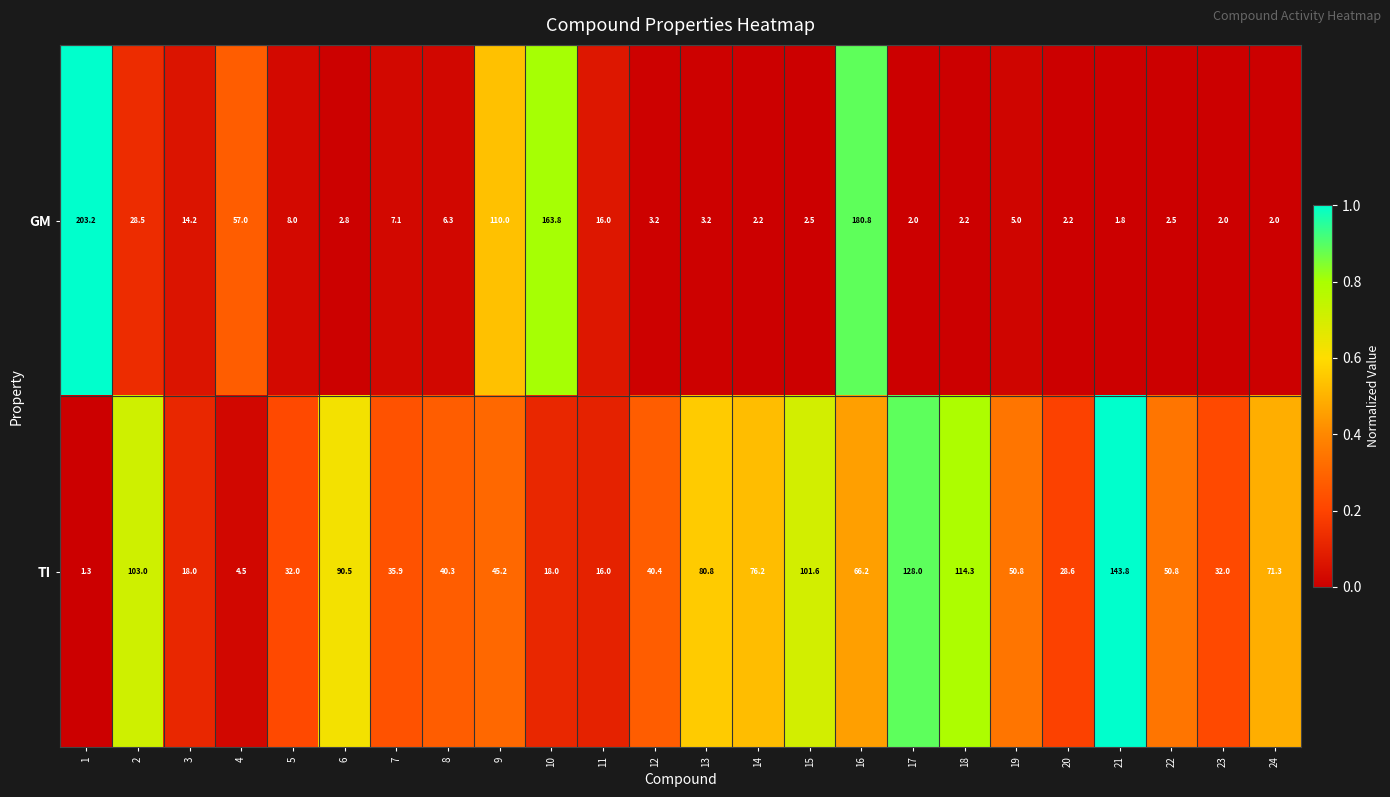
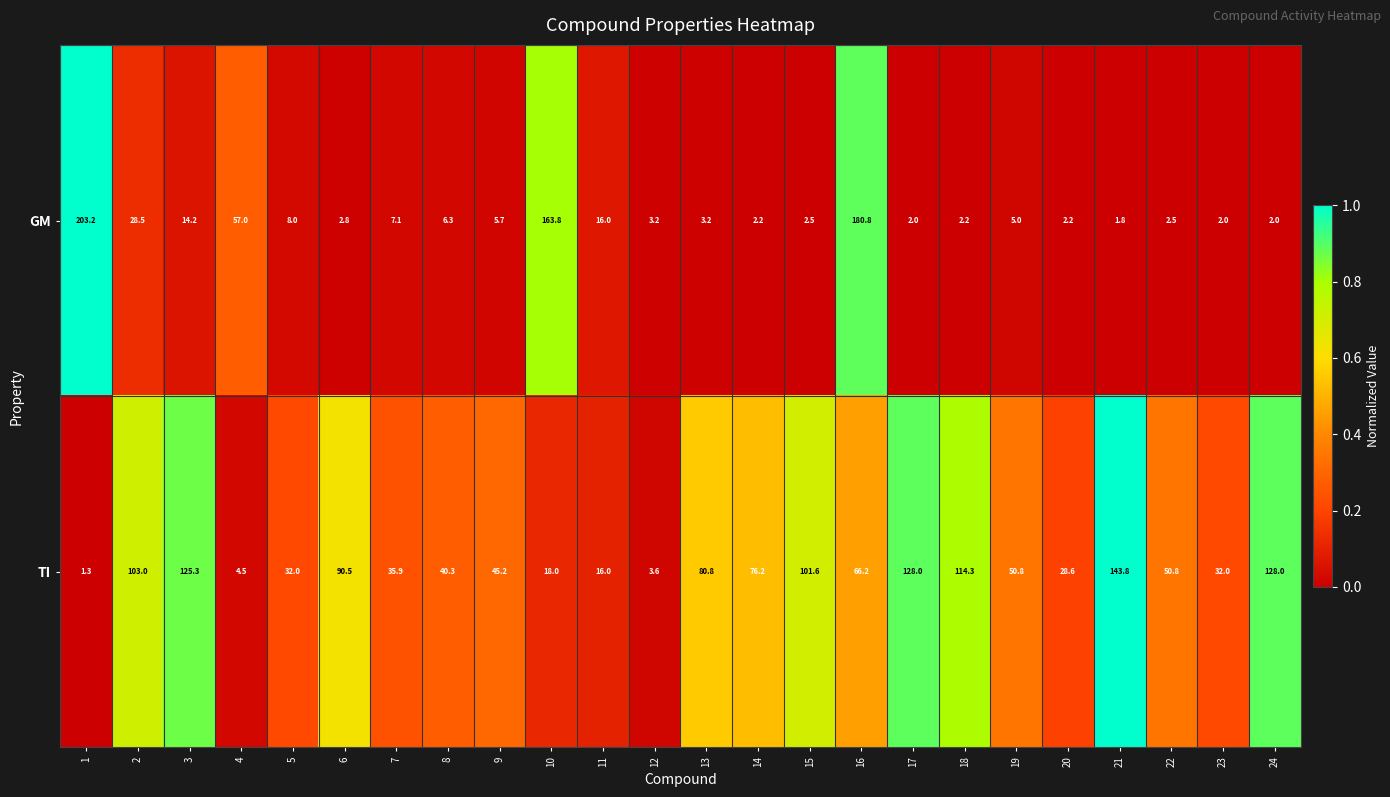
GM, 9: 110.0 -> 5.7
TI, 3: 18.0 -> 125.3
TI, 12: 40.4 -> 3.6
TI, 24: 71.3 -> 128.0
